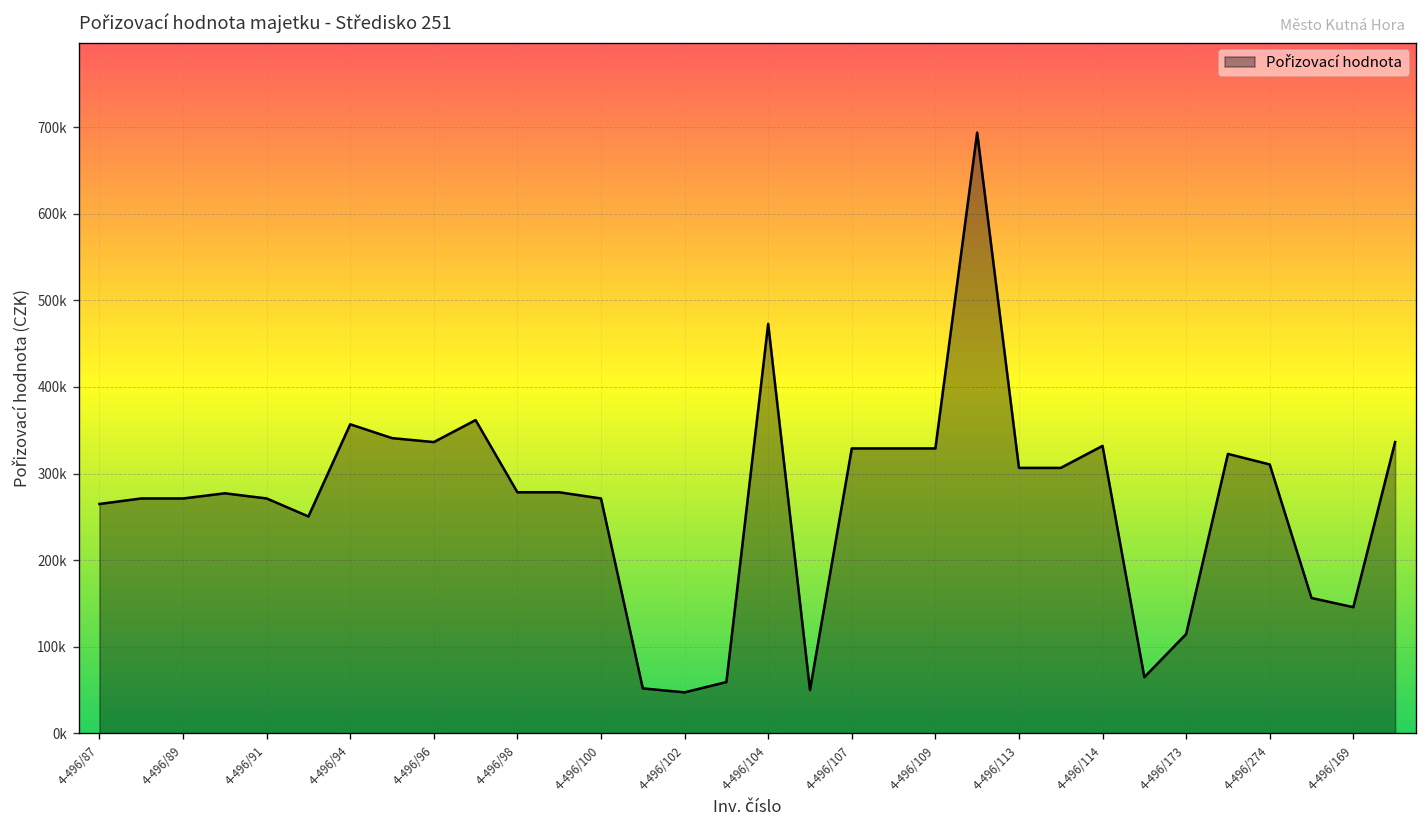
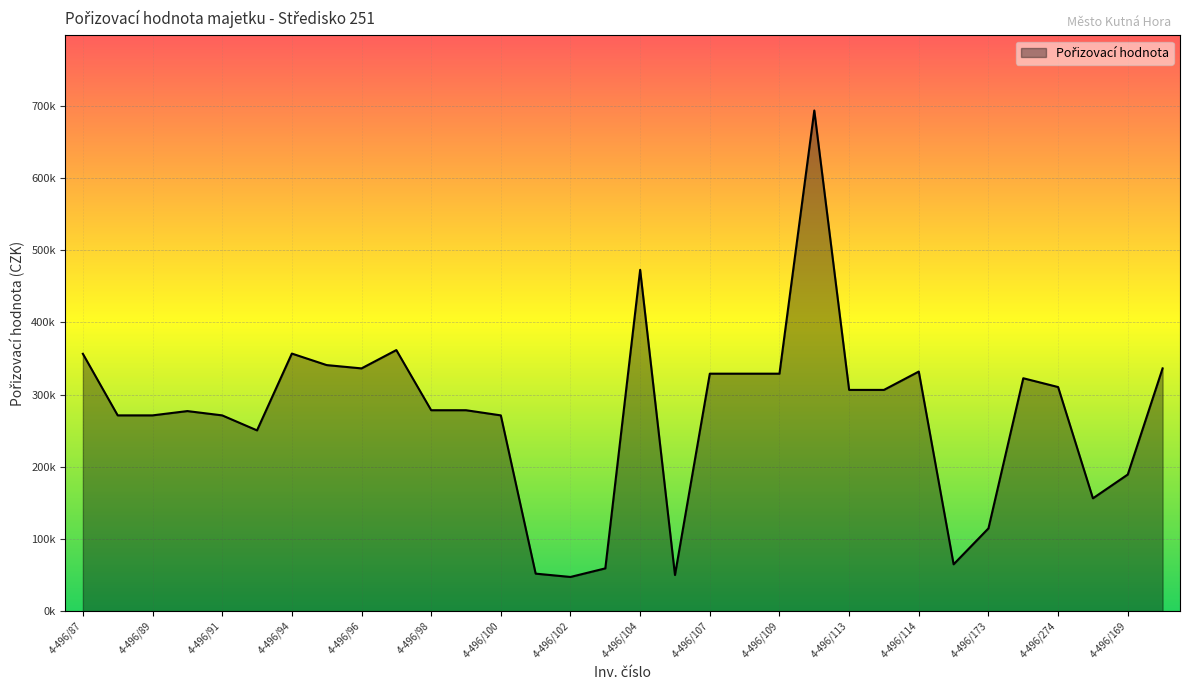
4-496/87: 260000 -> 360000
4-496/169: 150000 -> 190000
